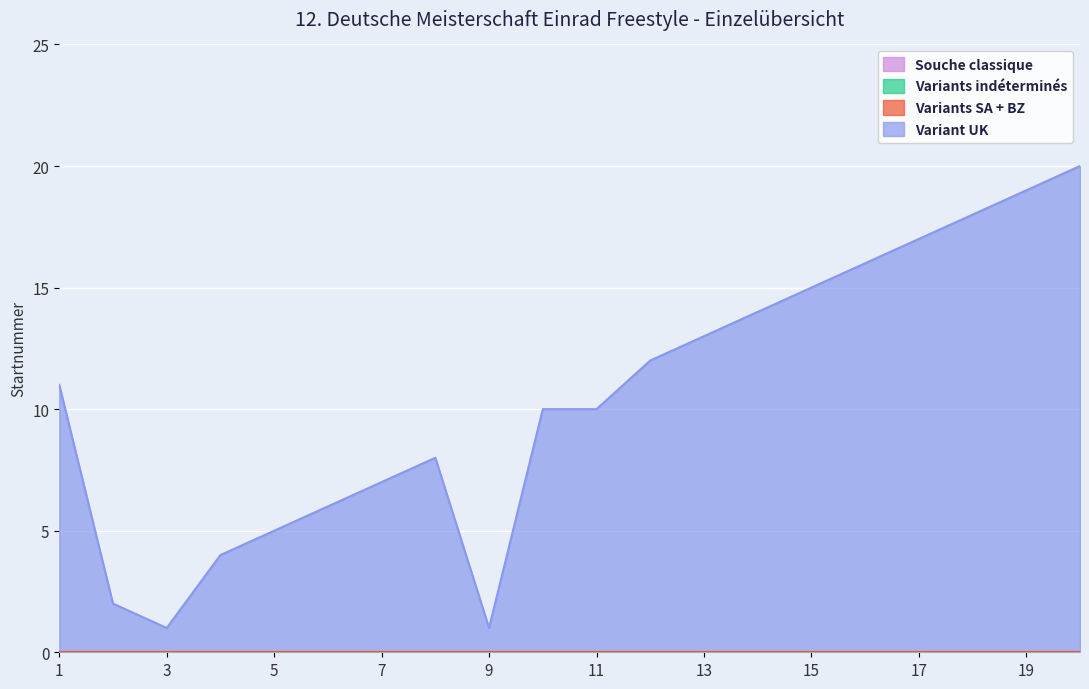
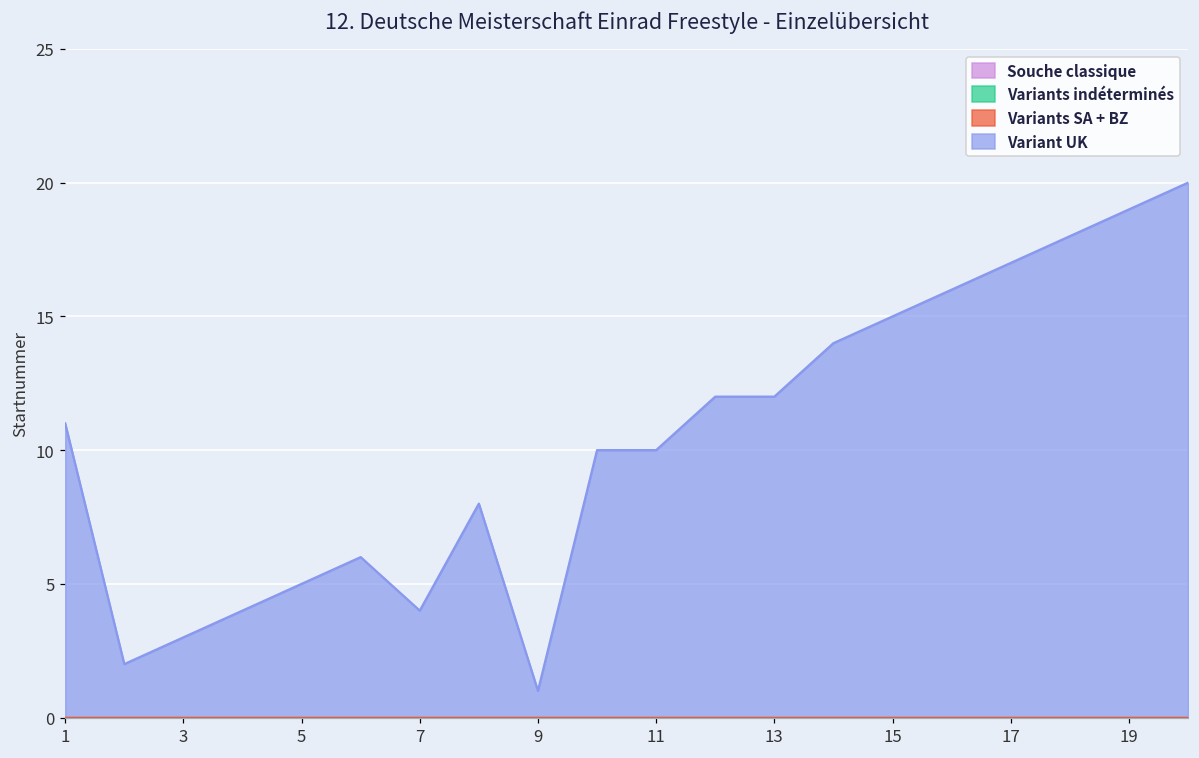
Variant UK, 3: 1 -> 3
Variant UK, 7: 7 -> 4
Variant UK, 13: 13 -> 12
